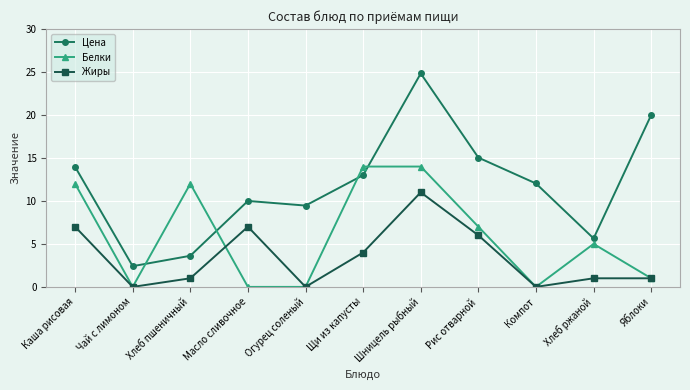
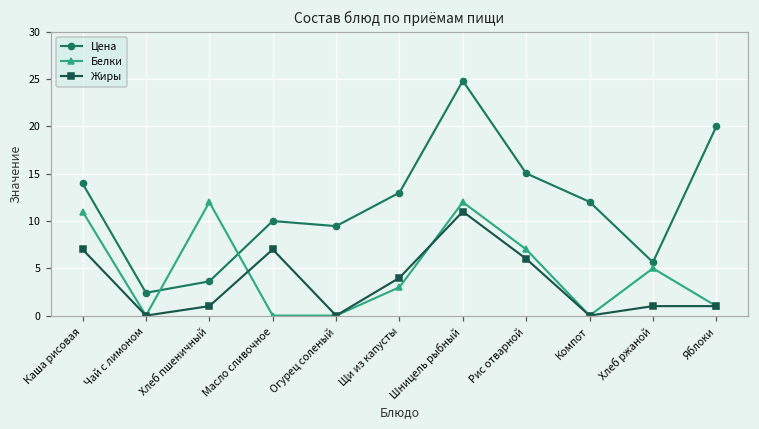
Белки, Каша рисовая: 12 -> 11
Белки, Щи из капусты: 14 -> 3
Белки, Шницель рыбный: 14 -> 12
